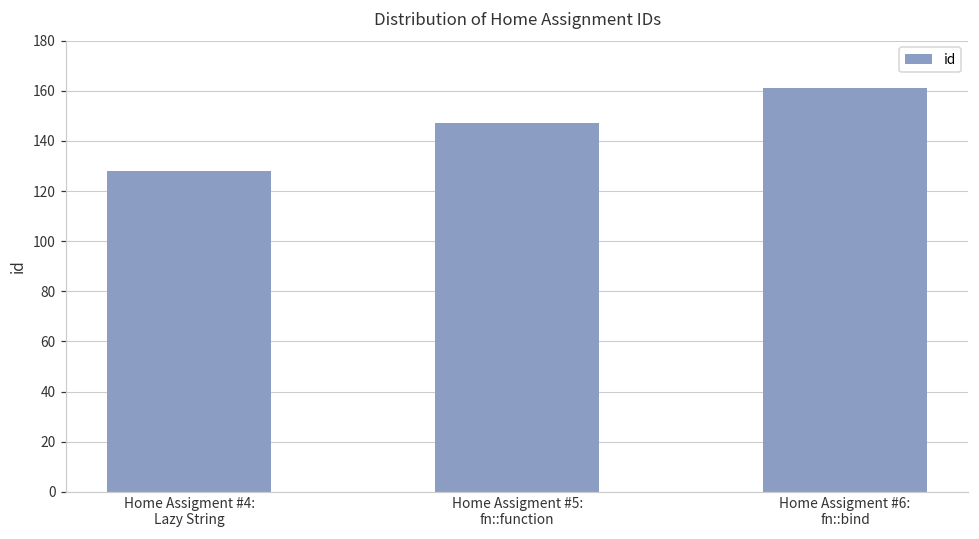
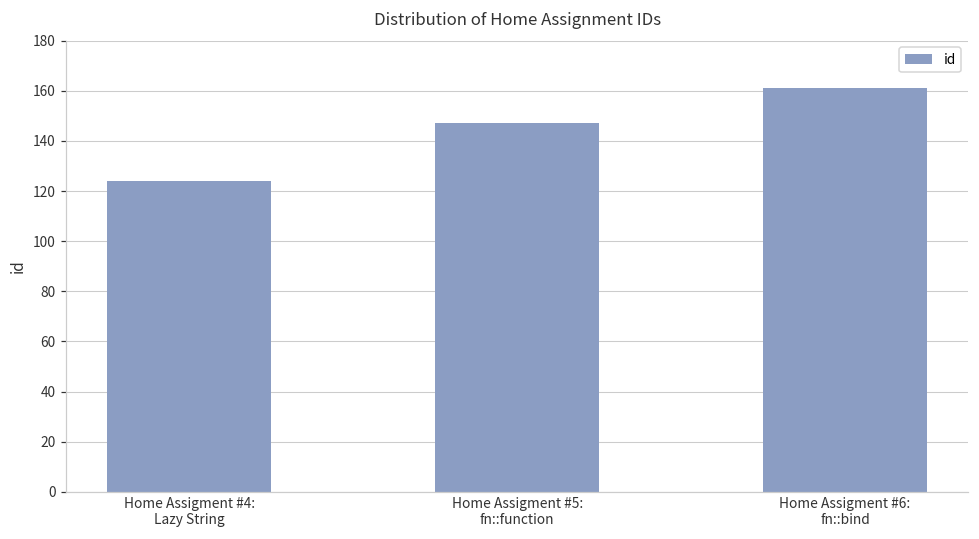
Home Assigment #4: Lazy String: 128 -> 124
